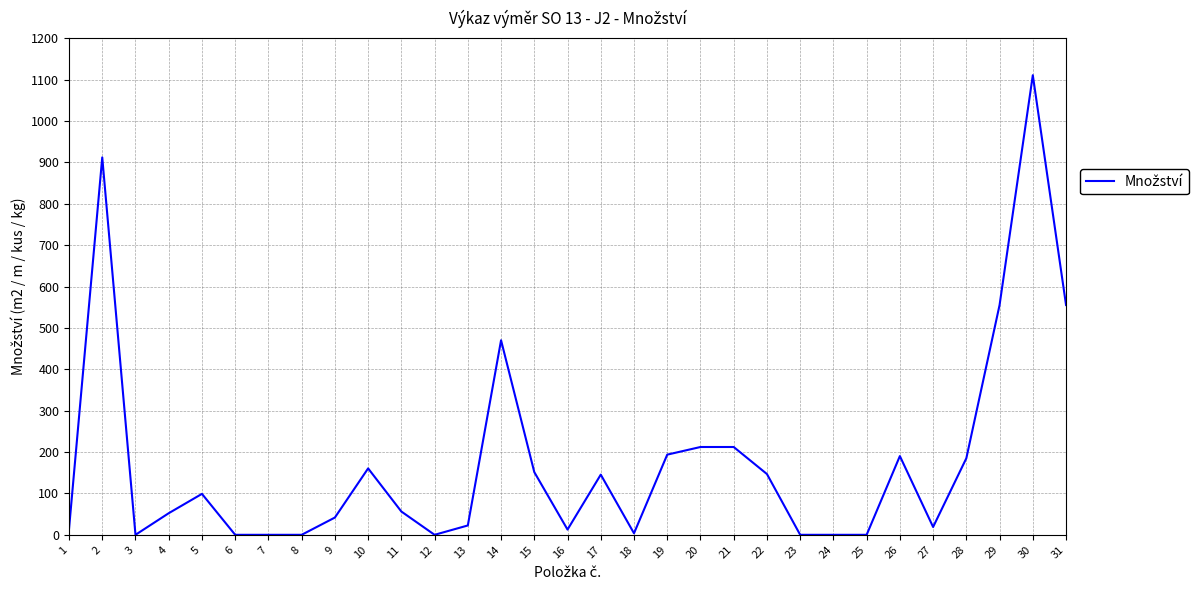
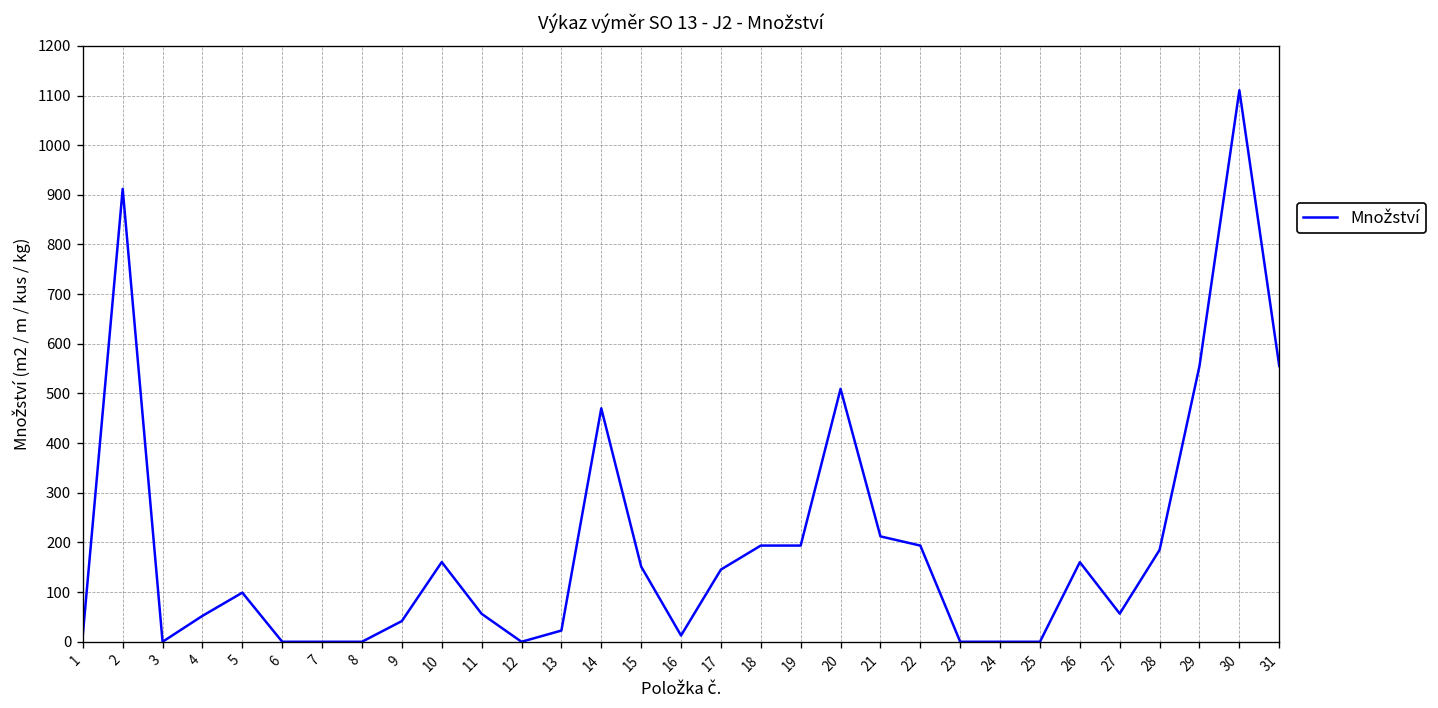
18: 0 -> 190
20: 210 -> 510
22: 150 -> 190
26: 190 -> 160
27: 20 -> 60
